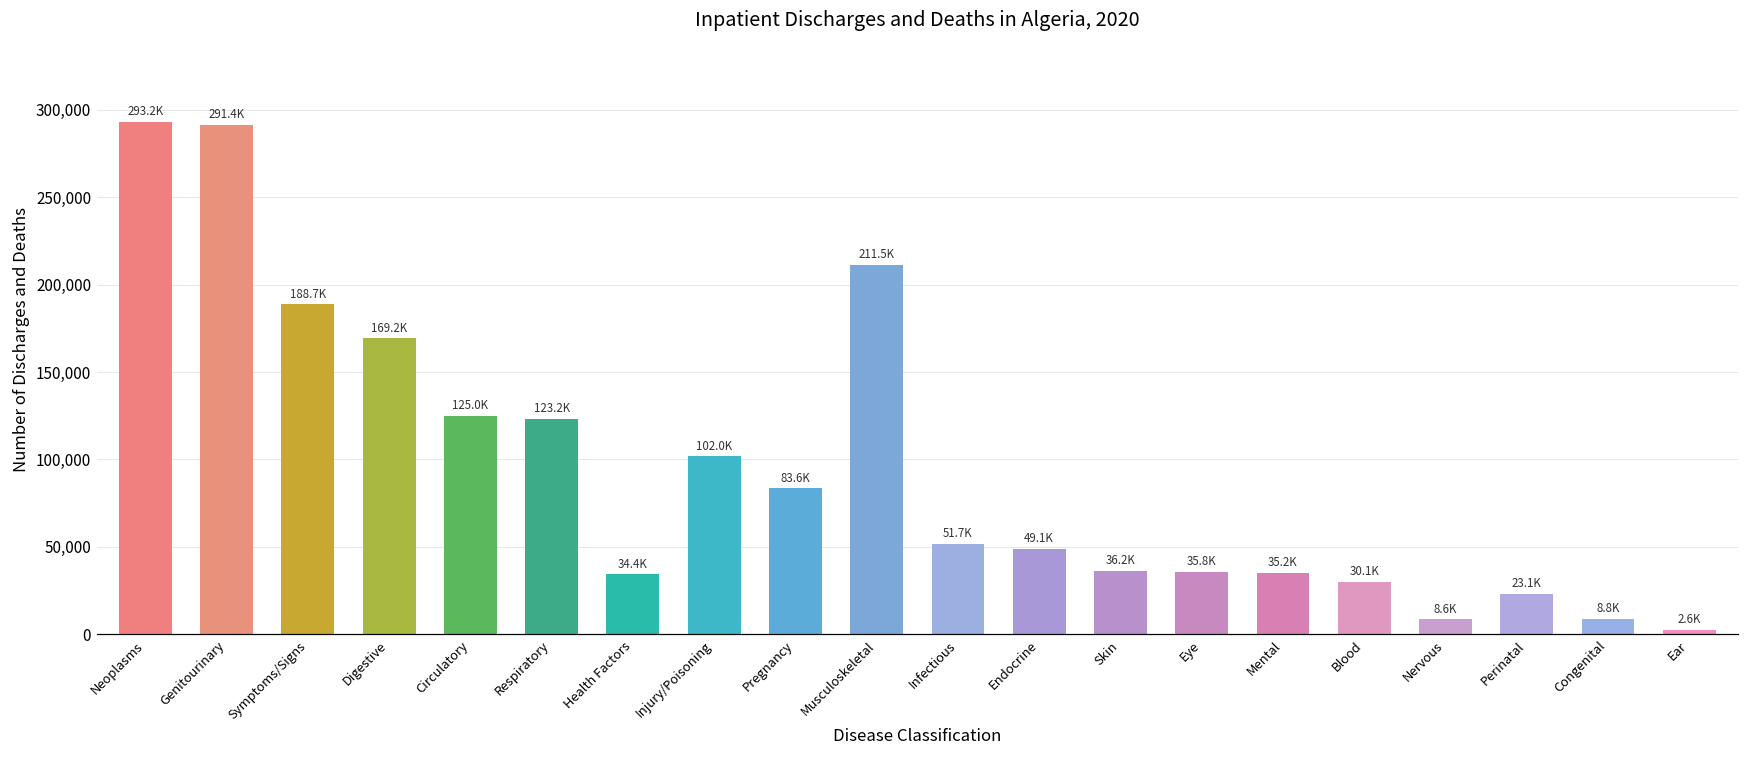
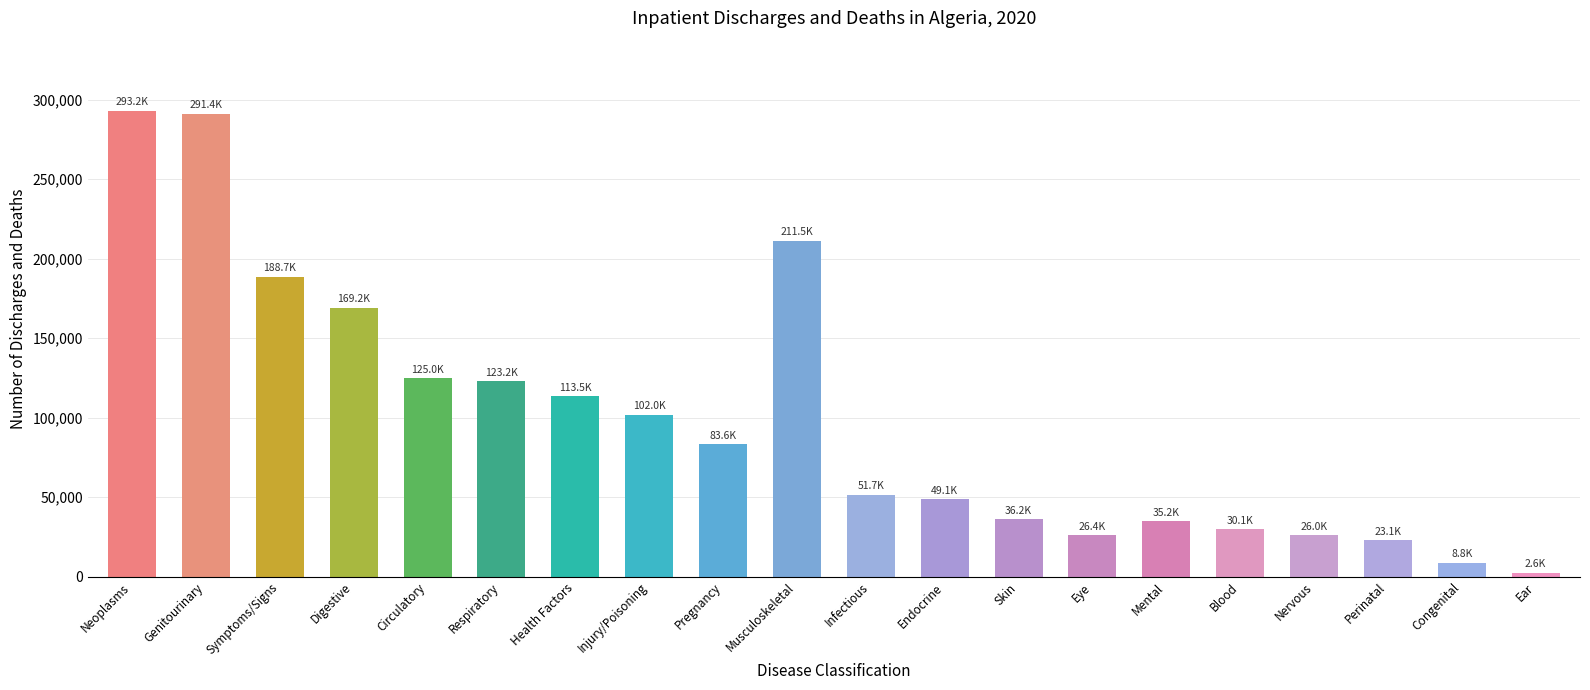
Health Factors: 34.4K -> 113.5K
Eye: 35.8K -> 26.4K
Nervous: 8.6K -> 26.0K
